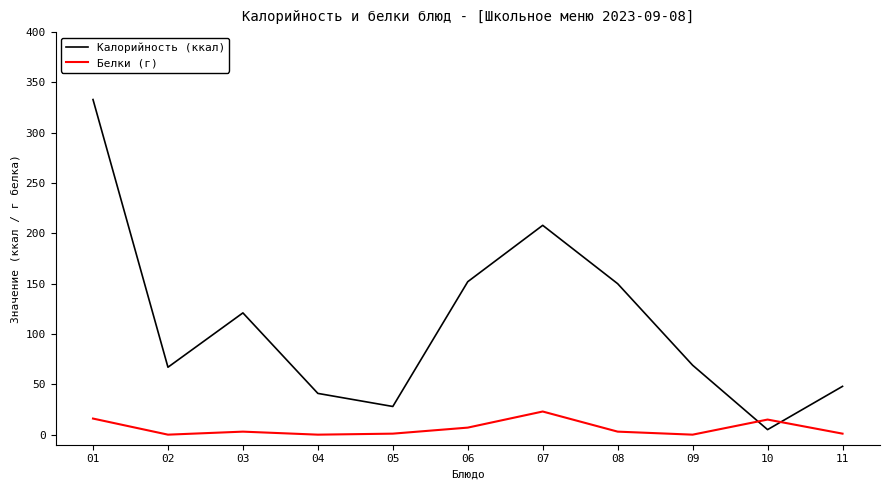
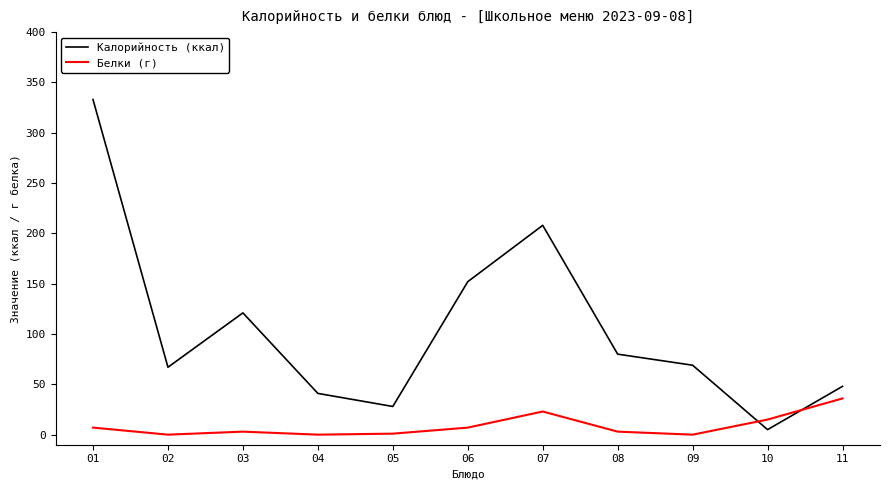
Белки (г), 01: 16 -> 7
Калорийность (ккал), 08: 150 -> 80
Белки (г), 11: 1 -> 36
